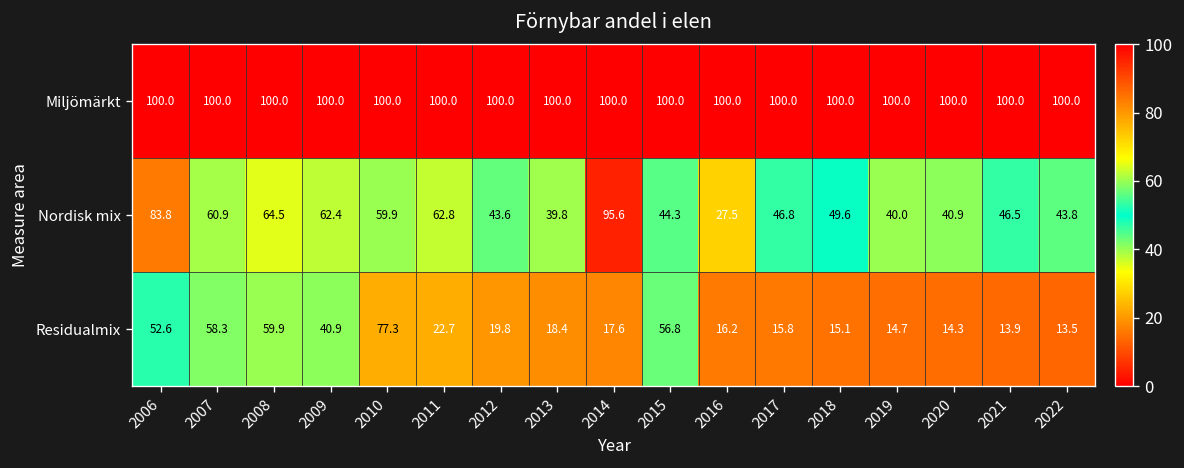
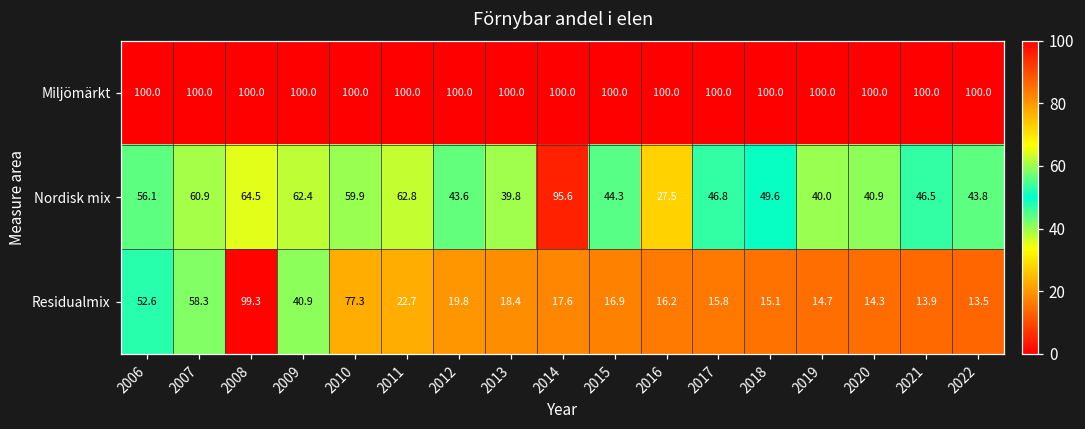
Nordisk mix, 2006: 83.8 -> 56.1
Residualmix, 2008: 59.9 -> 99.3
Residualmix, 2015: 56.8 -> 16.9
